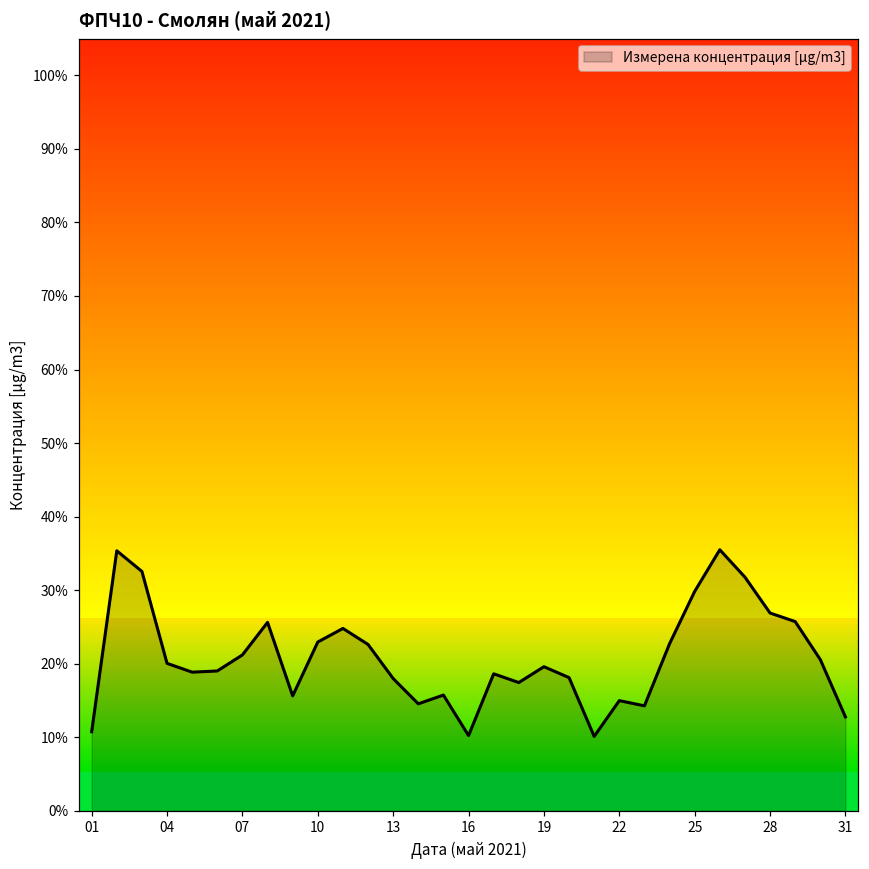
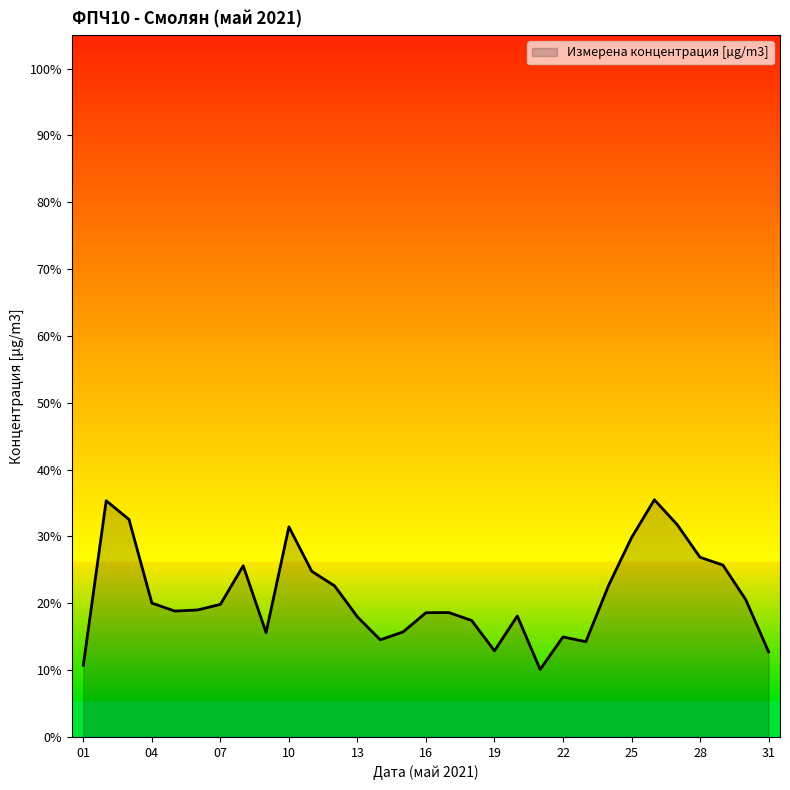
07: 21% -> 20%
10: 23% -> 31%
16: 10% -> 19%
19: 20% -> 13%
